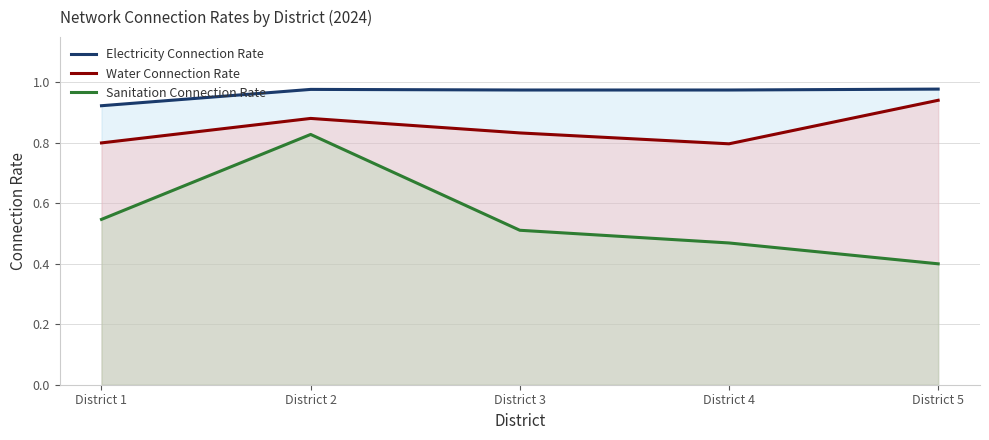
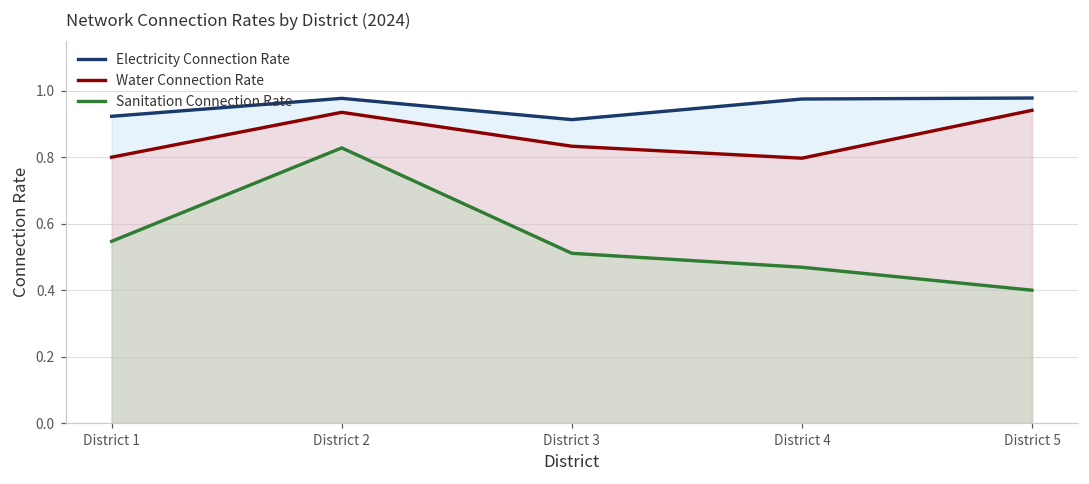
Water Connection Rate, District 2: 0.88 -> 0.94
Electricity Connection Rate, District 3: 0.98 -> 0.91
